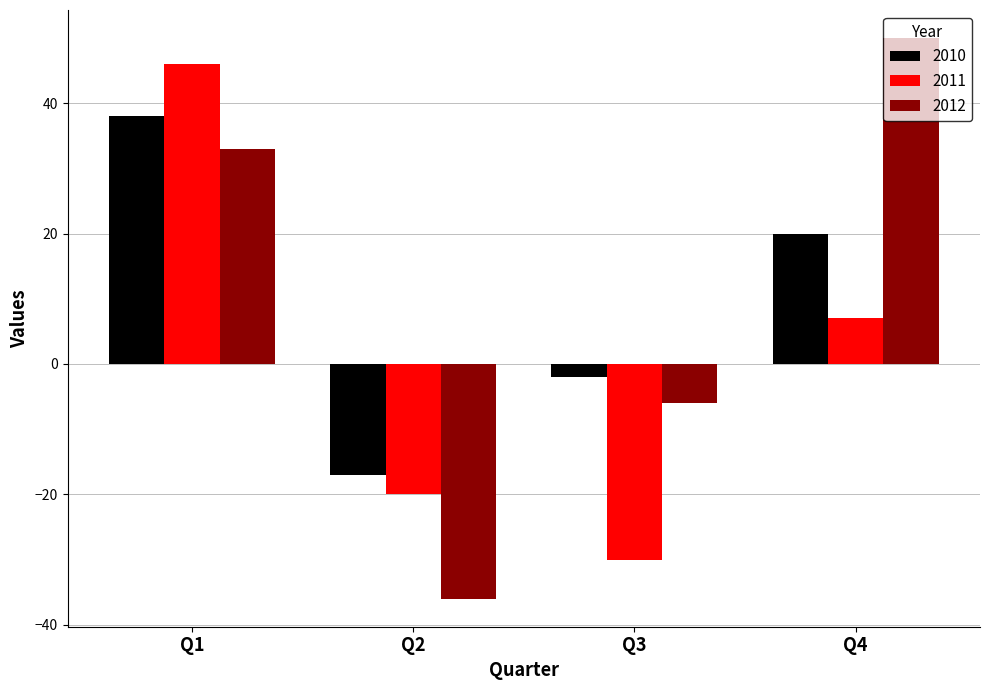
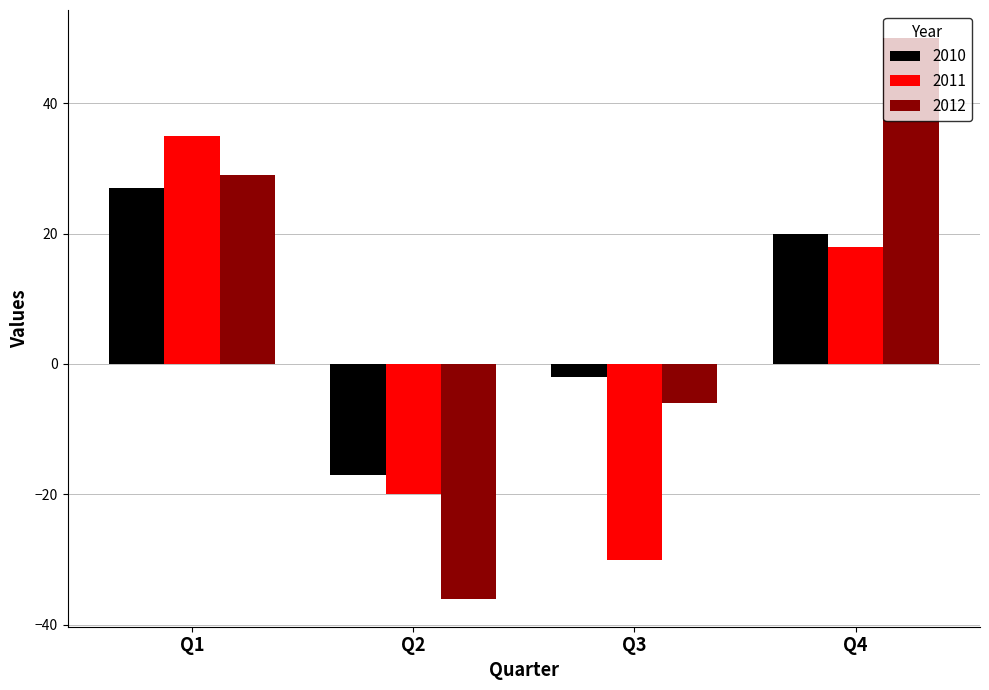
2010, Q1: 38 -> 27
2011, Q1: 46 -> 35
2012, Q1: 33 -> 29
2011, Q4: 7 -> 18
